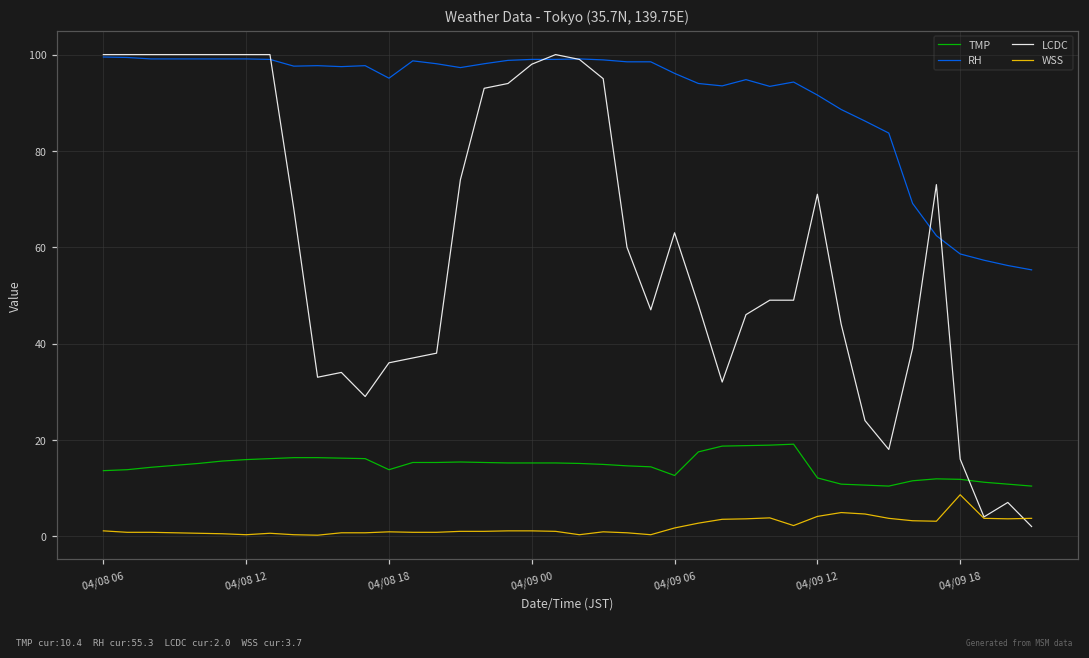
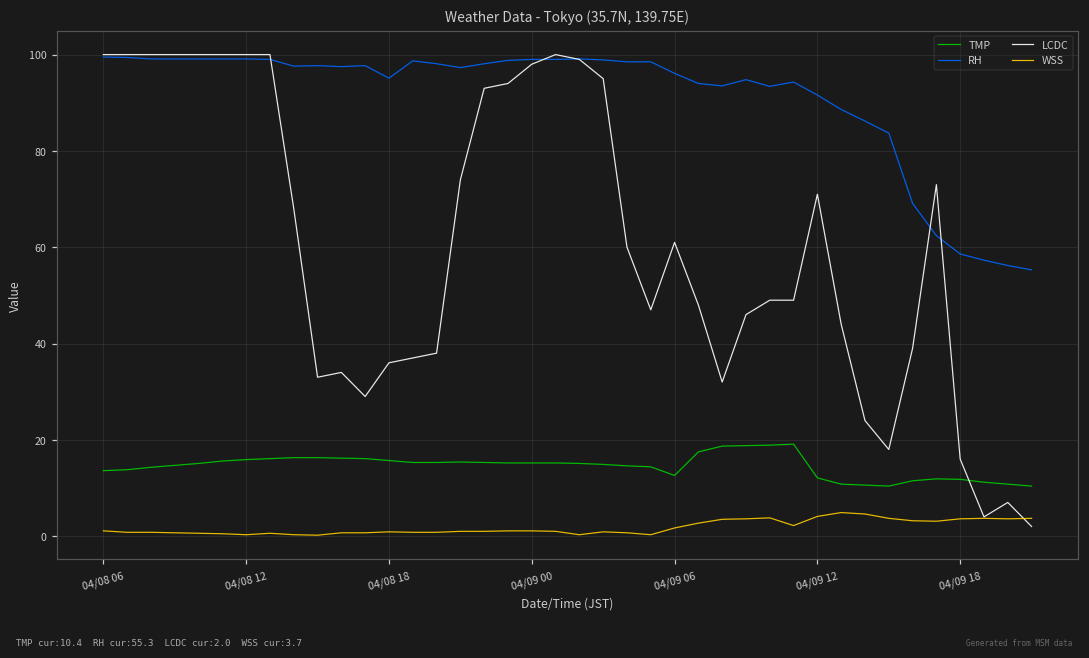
TMP, 04/08 18: 14 -> 16
LCDC, 04/09 06: 63 -> 61
WSS, 04/09 18: 9 -> 4
